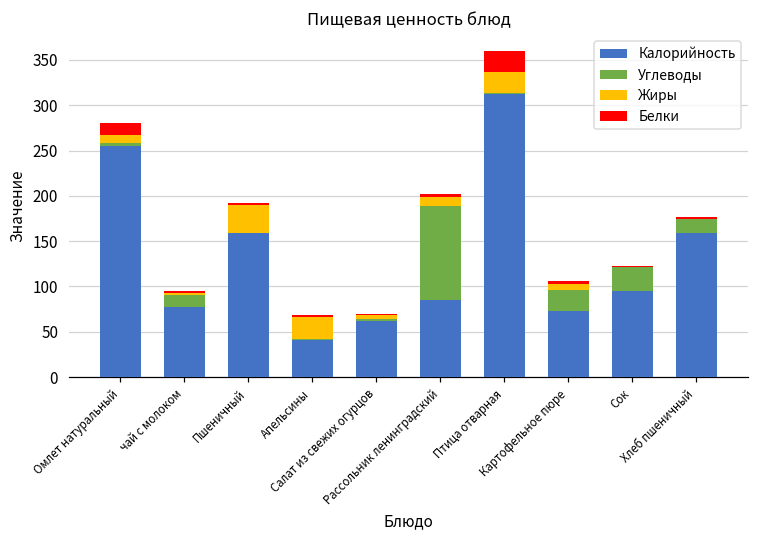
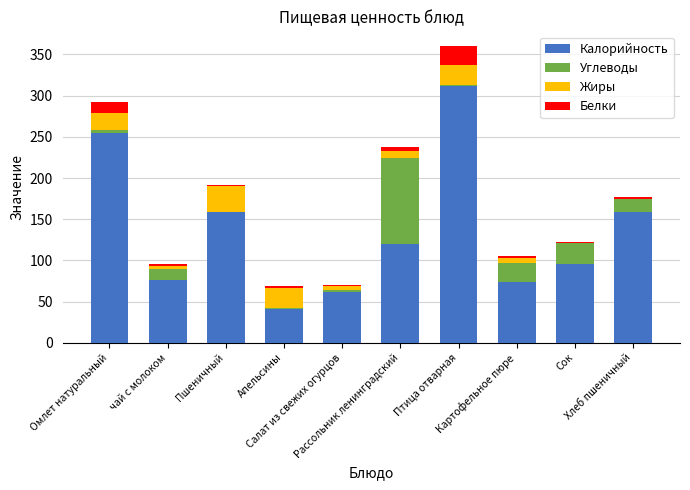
Жиры, Омлет натуральный: 10 -> 20
Калорийность, Рассольник ленинградский: 80 -> 120
